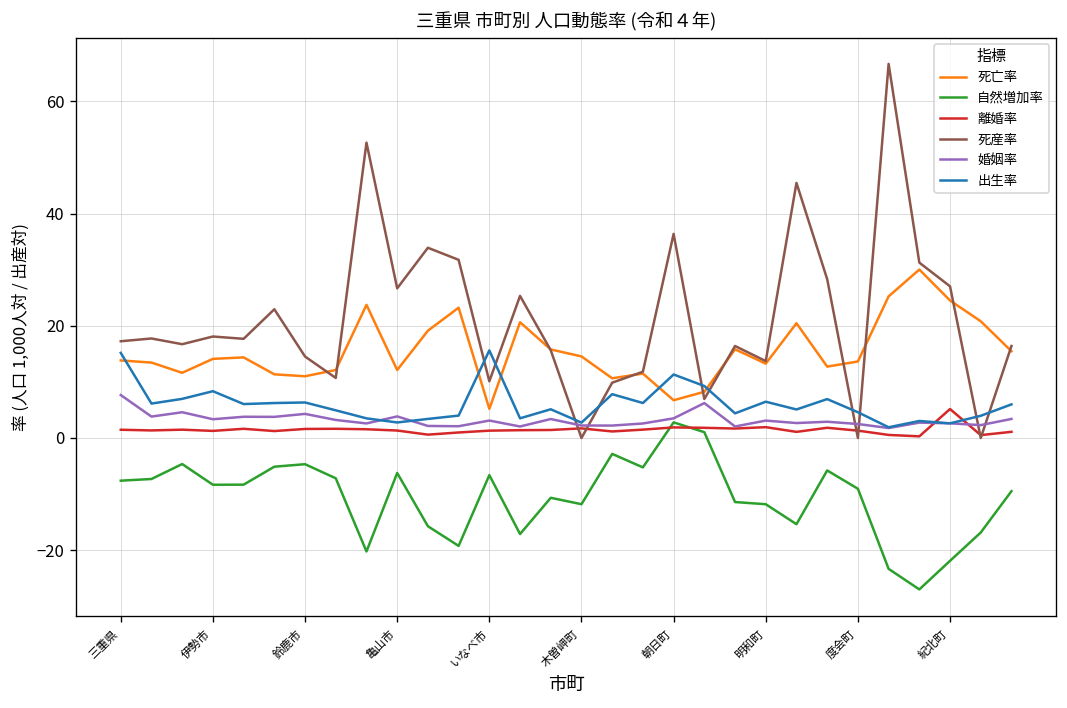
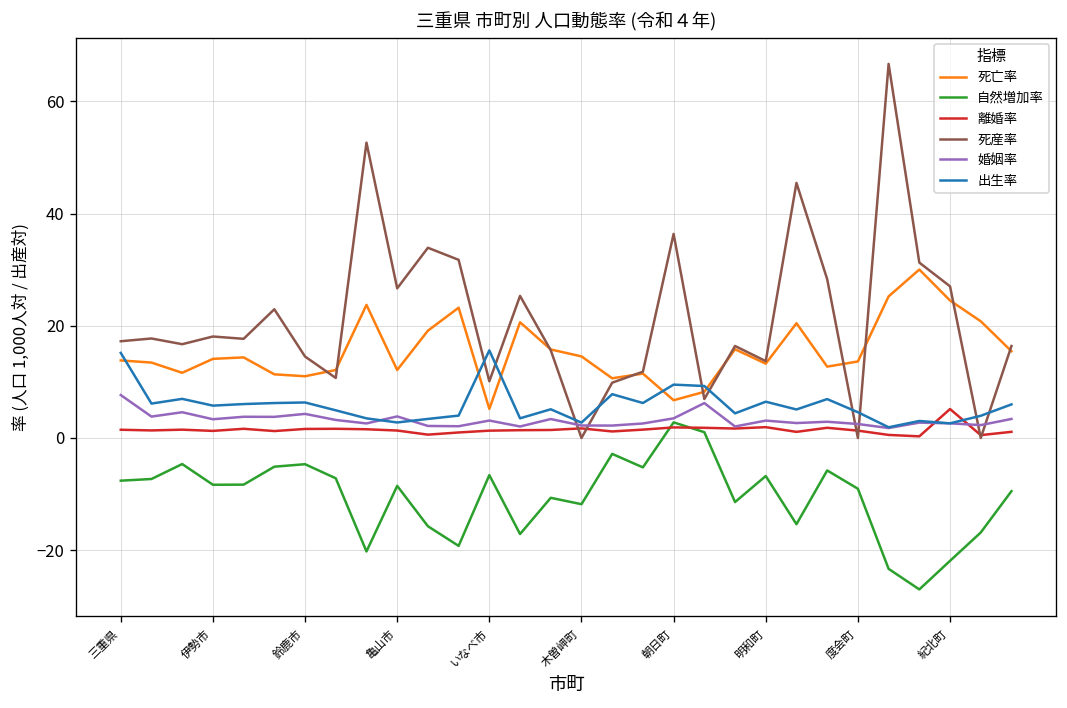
出生率, 伊勢市: 8 -> 6
自然増加率, 亀山市: -6 -> -9
出生率, 朝日町: 11 -> 10
自然増加率, 明和町: -12 -> -7
